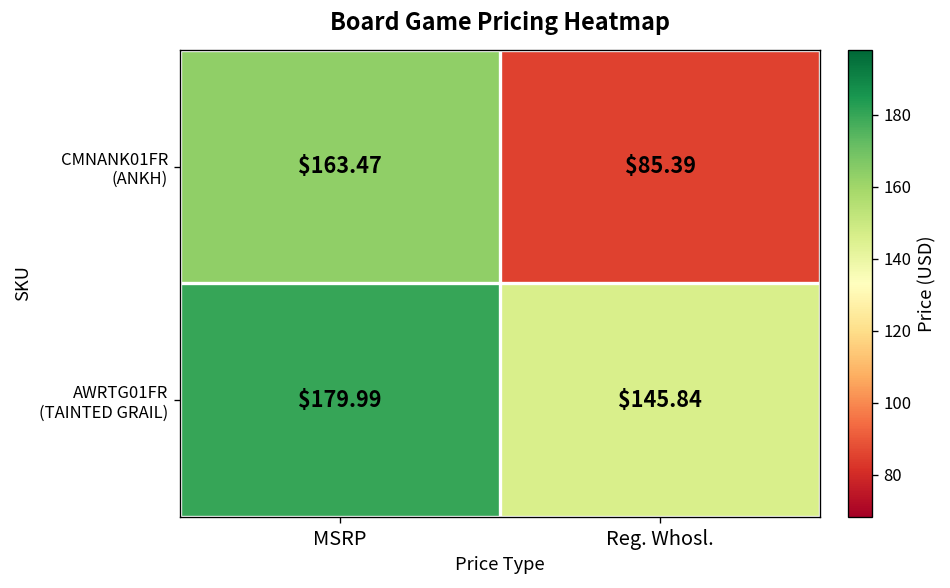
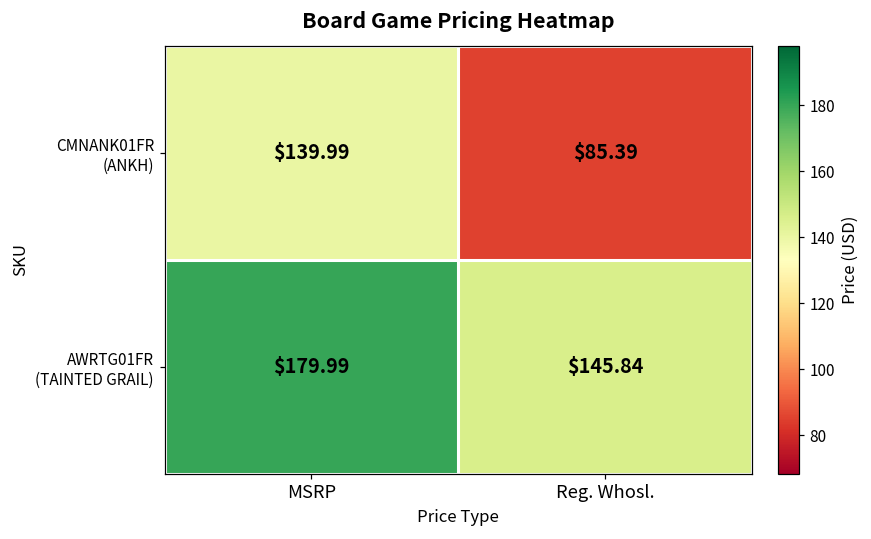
CMNANK01FR (ANKH), MSRP: $163.47 -> $139.99
